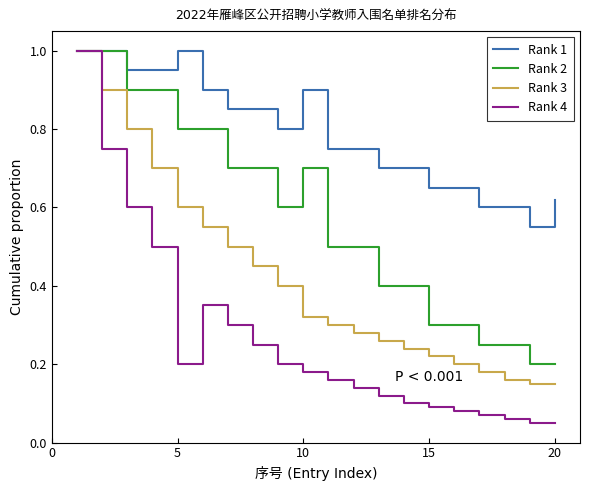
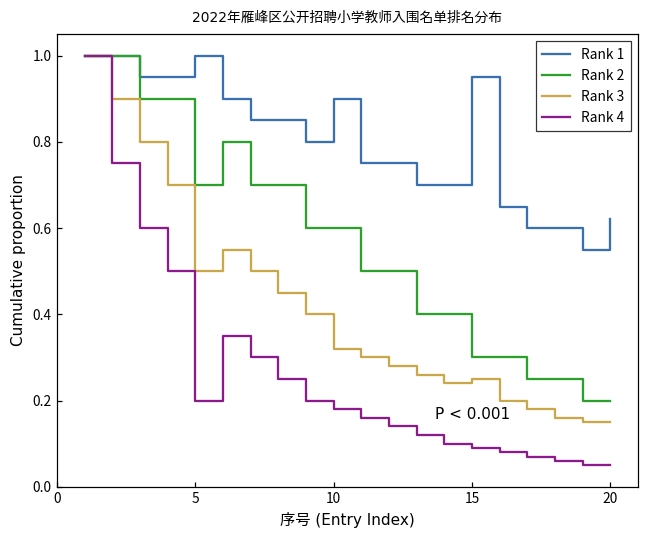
Rank 2, 5: 0.8 -> 0.7
Rank 3, 5: 0.6 -> 0.5
Rank 2, 10: 0.7 -> 0.6
Rank 1, 15: 0.65 -> 0.95
Rank 3, 15: 0.22 -> 0.25
